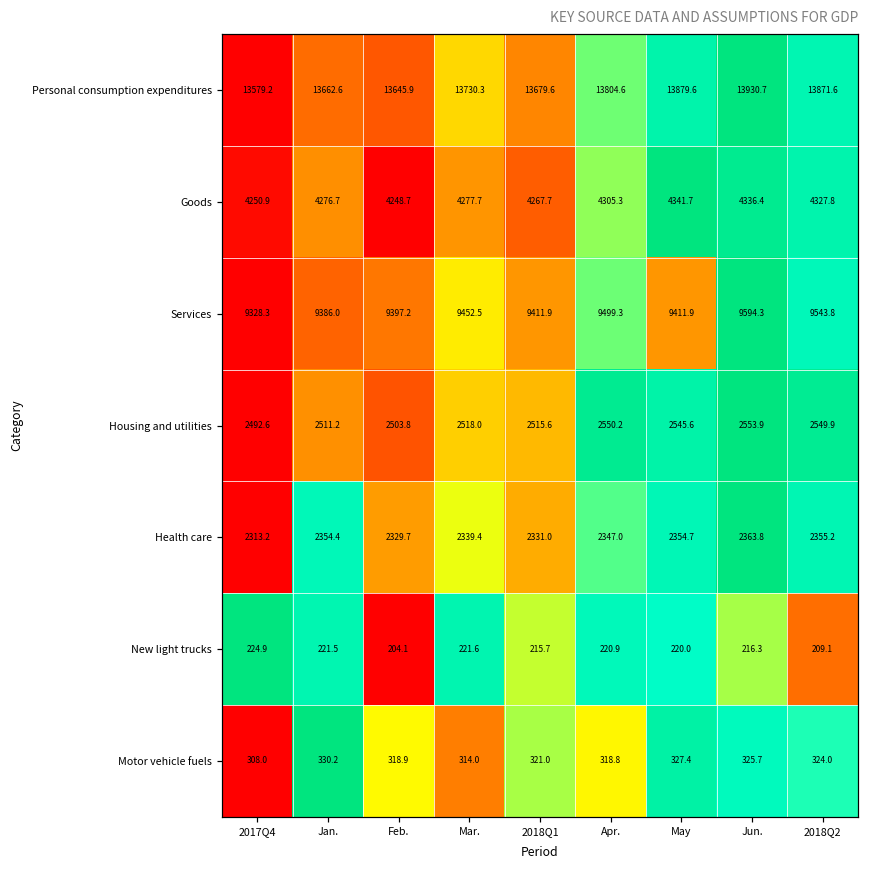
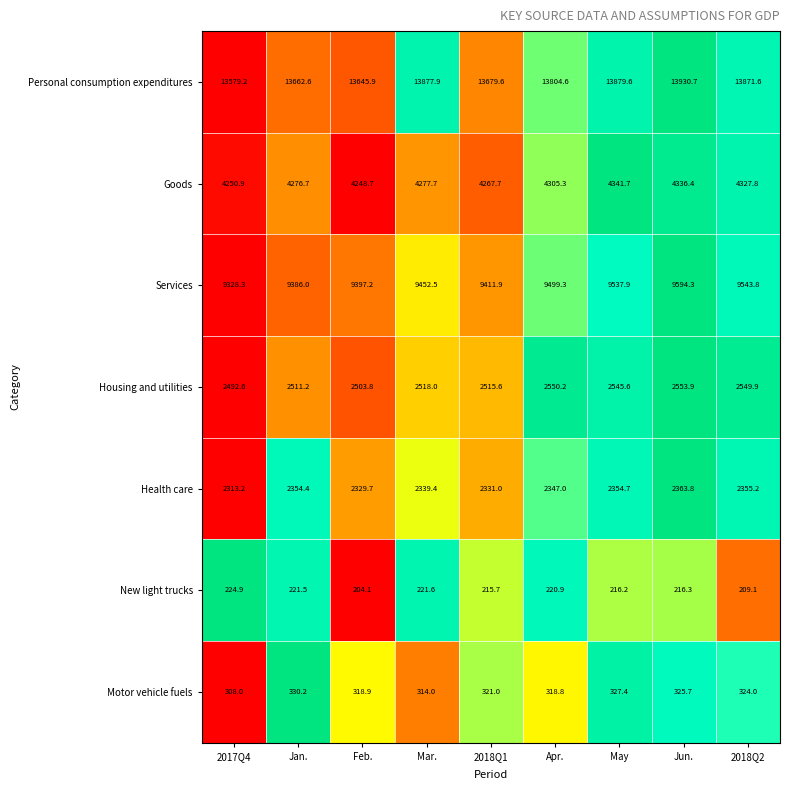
Personal consumption expenditures, Mar.: 13730.3 -> 13877.9
Services, May: 9411.9 -> 9537.9
New light trucks, May: 220.0 -> 216.2
